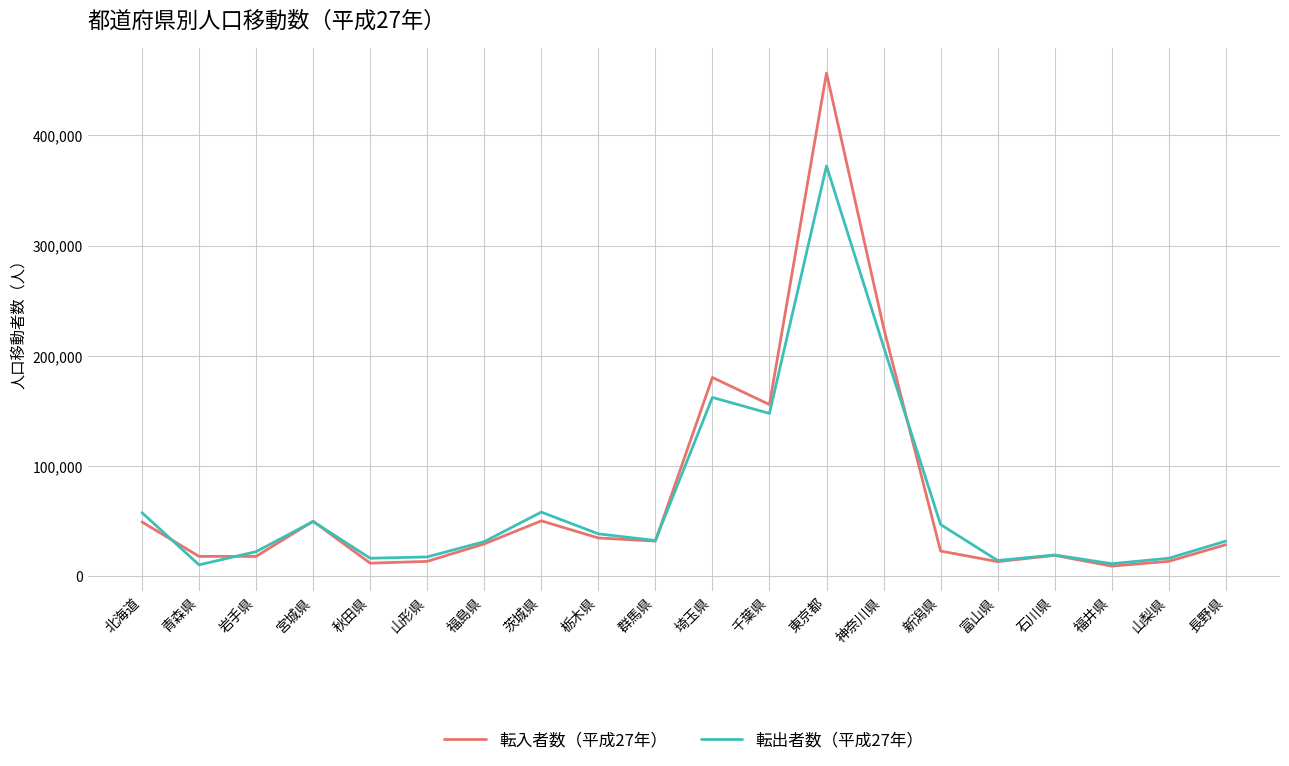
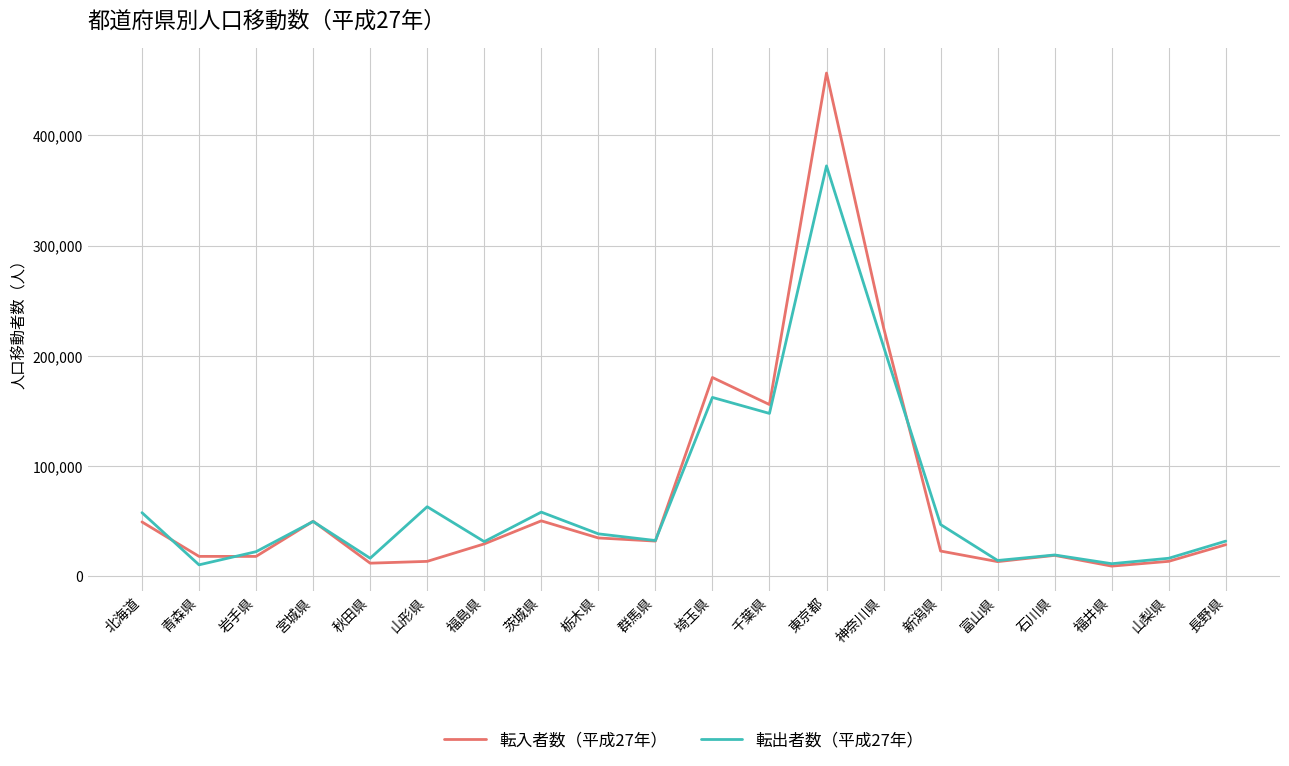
転出者数（平成27年）, 山形県: 18,000 -> 63,000
